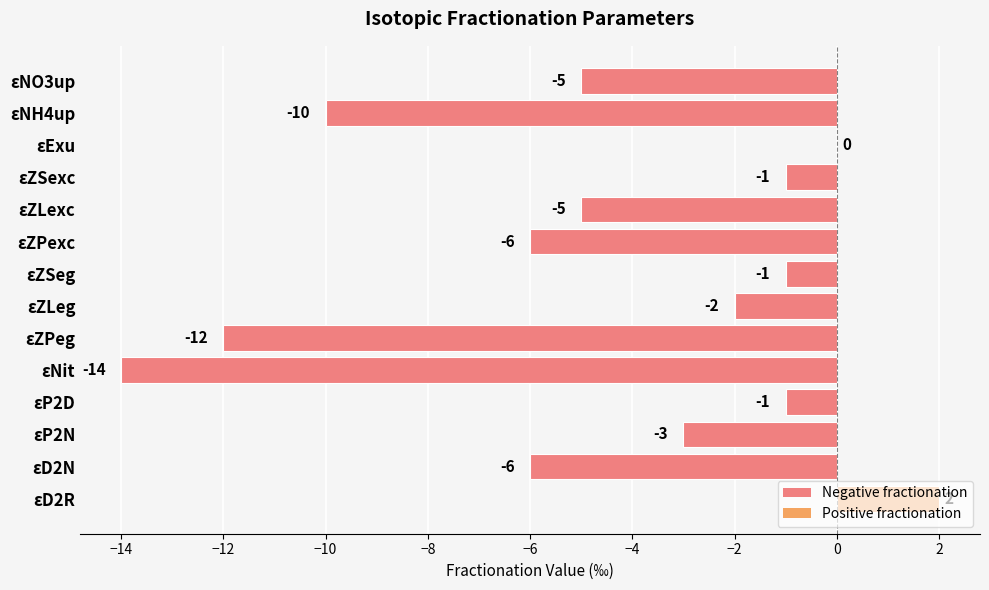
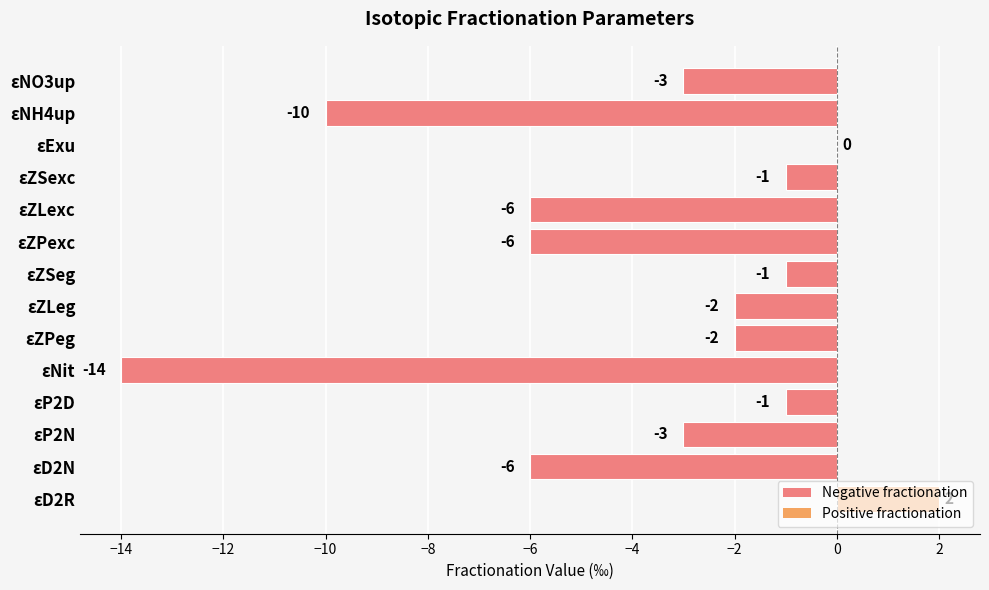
εNO3up: -5 -> -3
εZLexc: -5 -> -6
εZPeg: -12 -> -2
